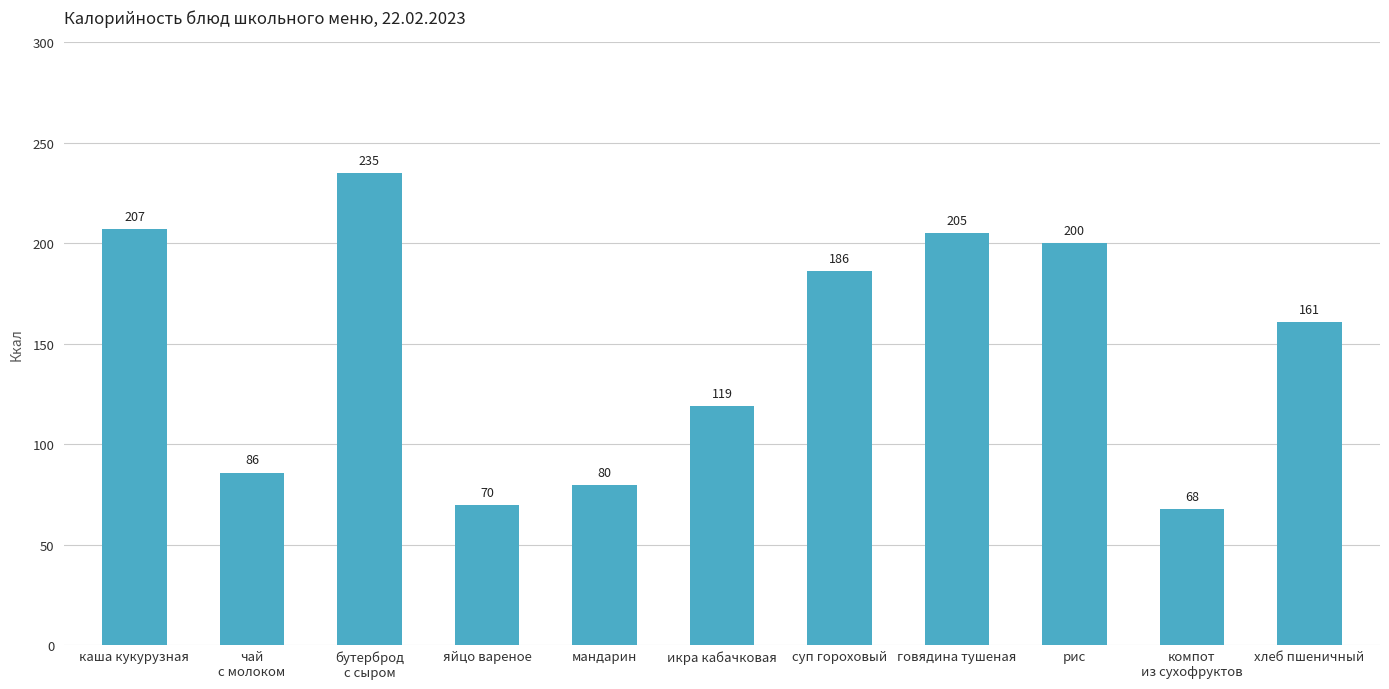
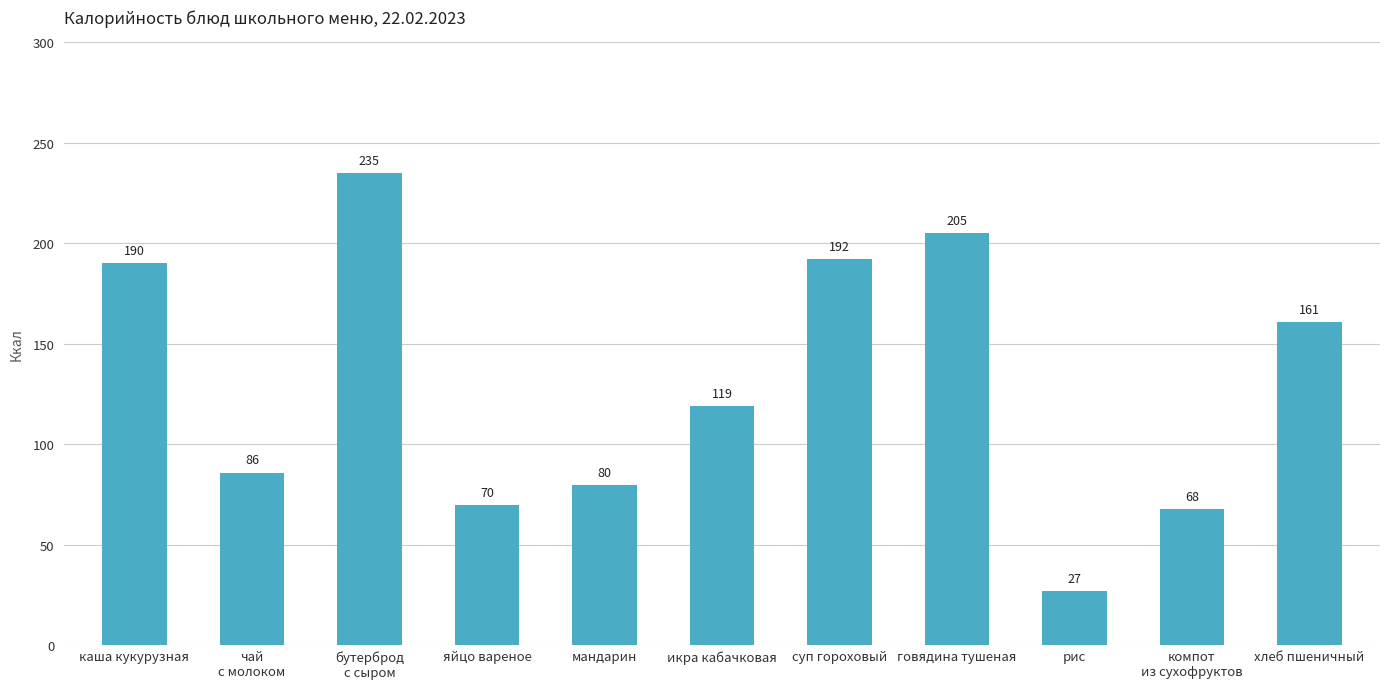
каша кукурузная: 207 -> 190
суп гороховый: 186 -> 192
рис: 200 -> 27
